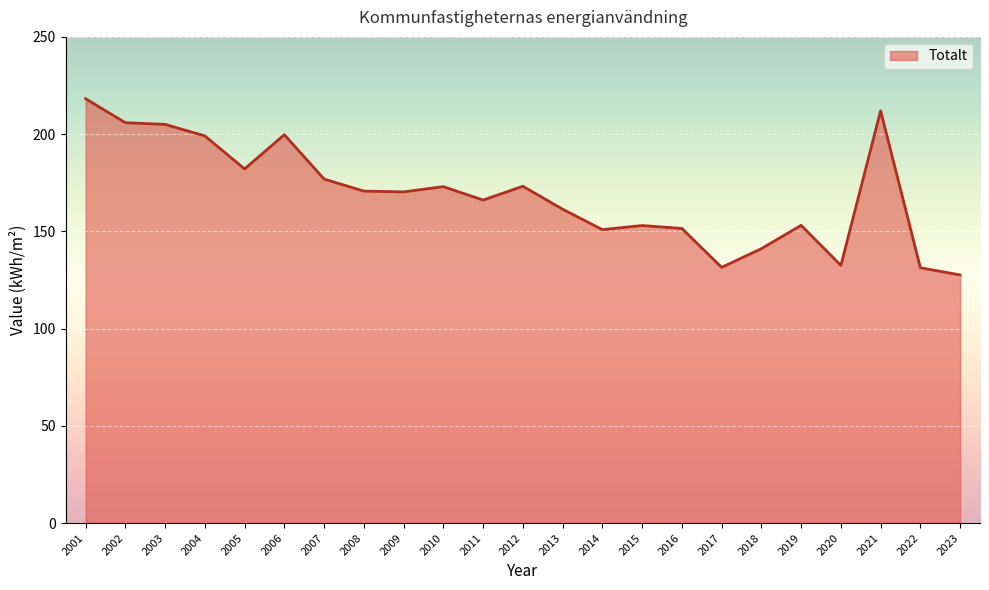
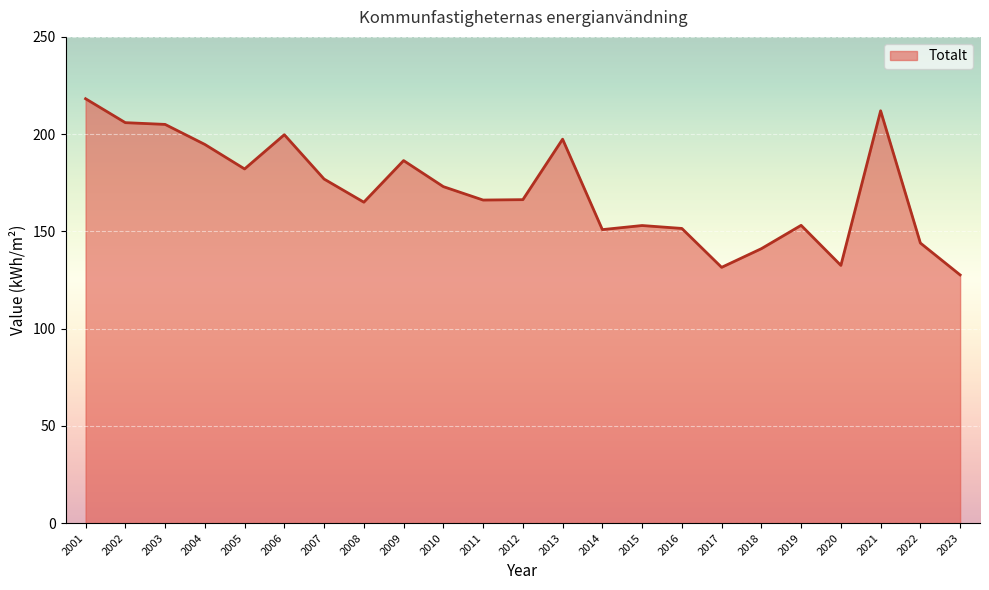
2004: 199 -> 195
2008: 171 -> 165
2009: 170 -> 186
2012: 173 -> 166
2013: 161 -> 197
2022: 131 -> 144
